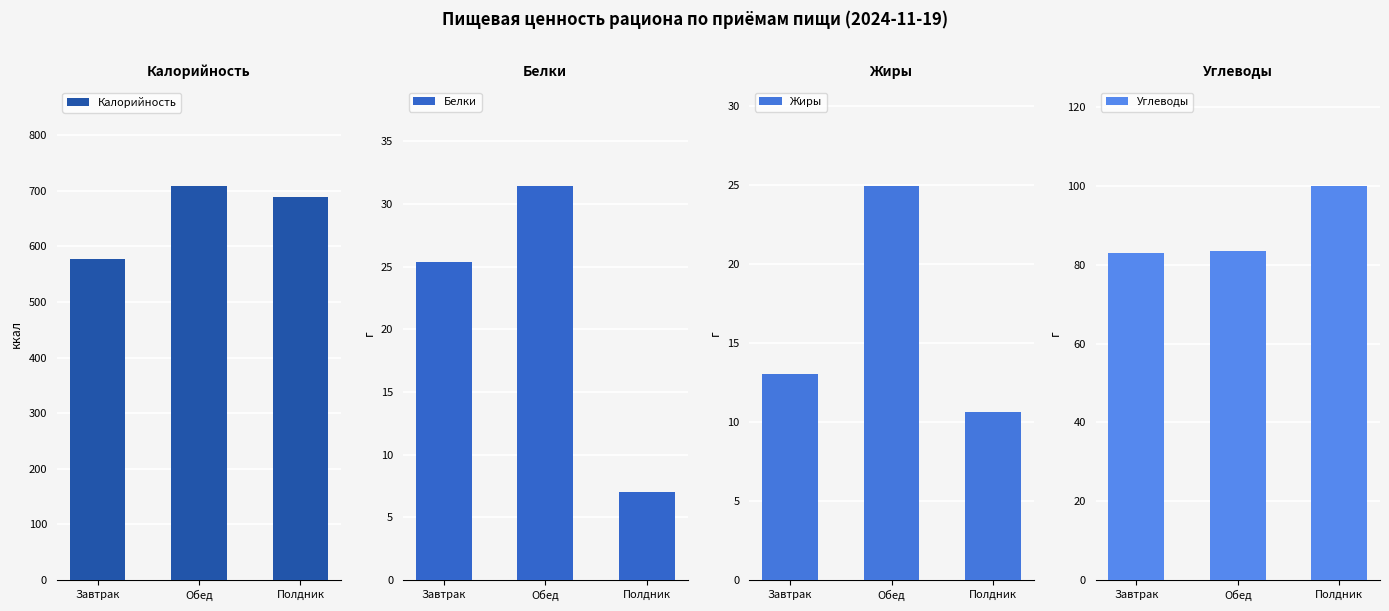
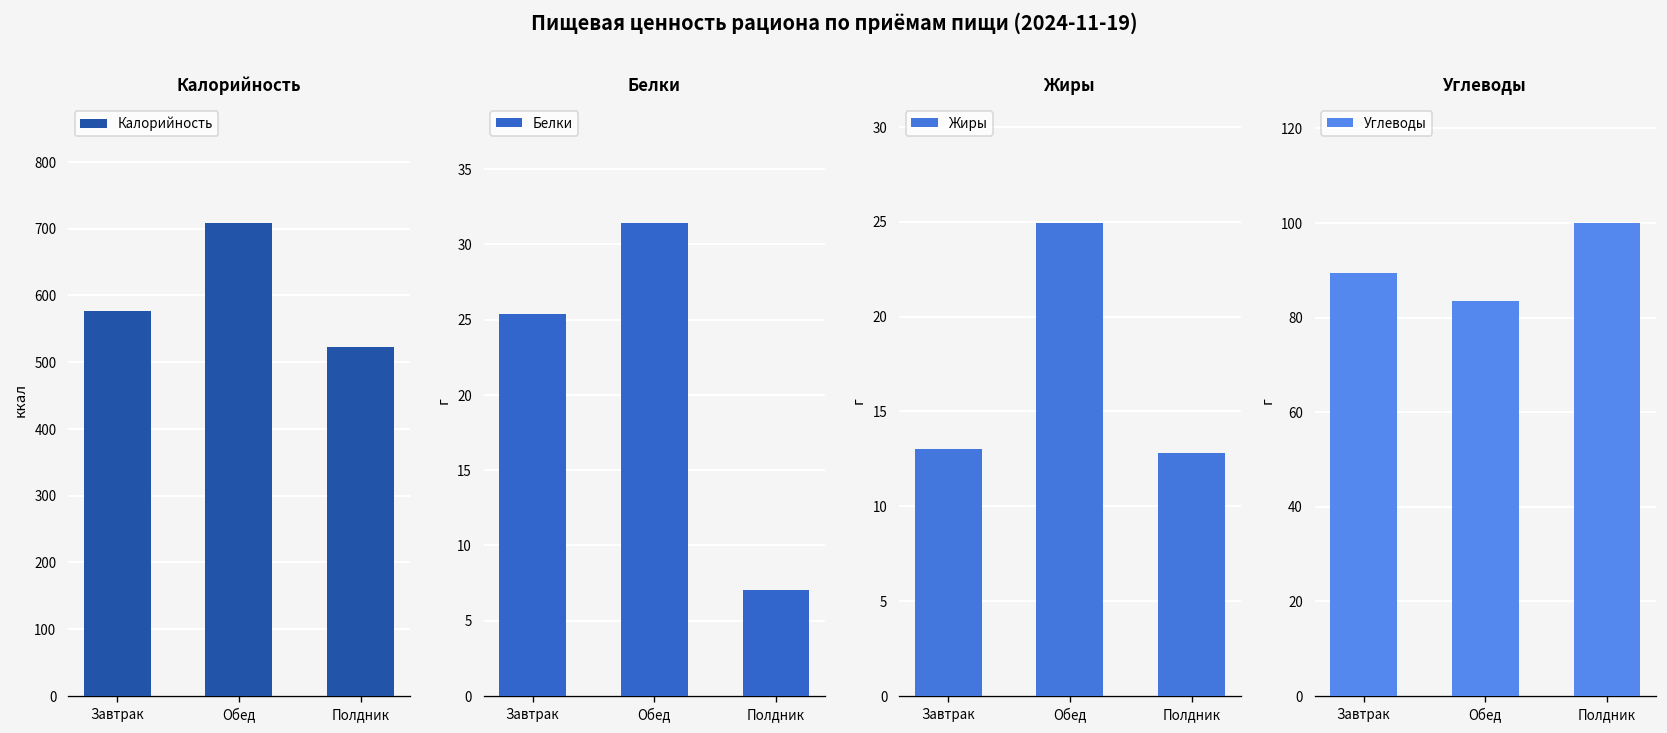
Калорийность, Полдник: 690 -> 520
Жиры, Полдник: 10.6 -> 12.8
Углеводы, Завтрак: 83 -> 89
